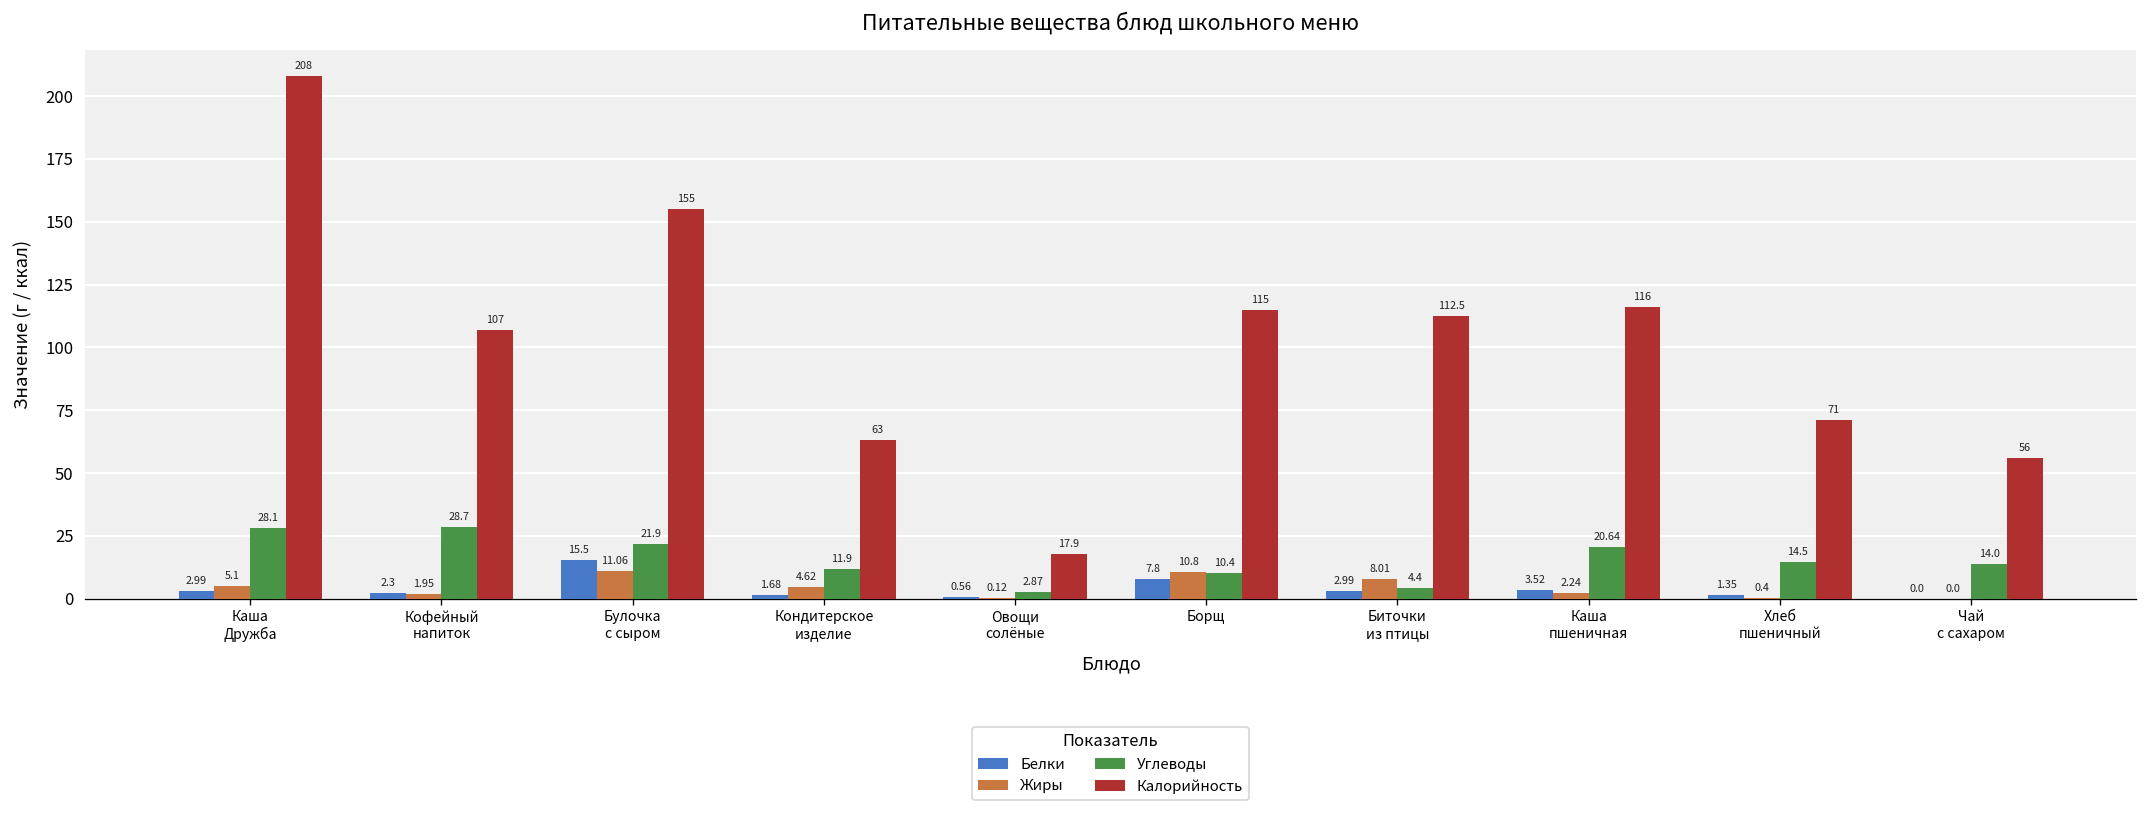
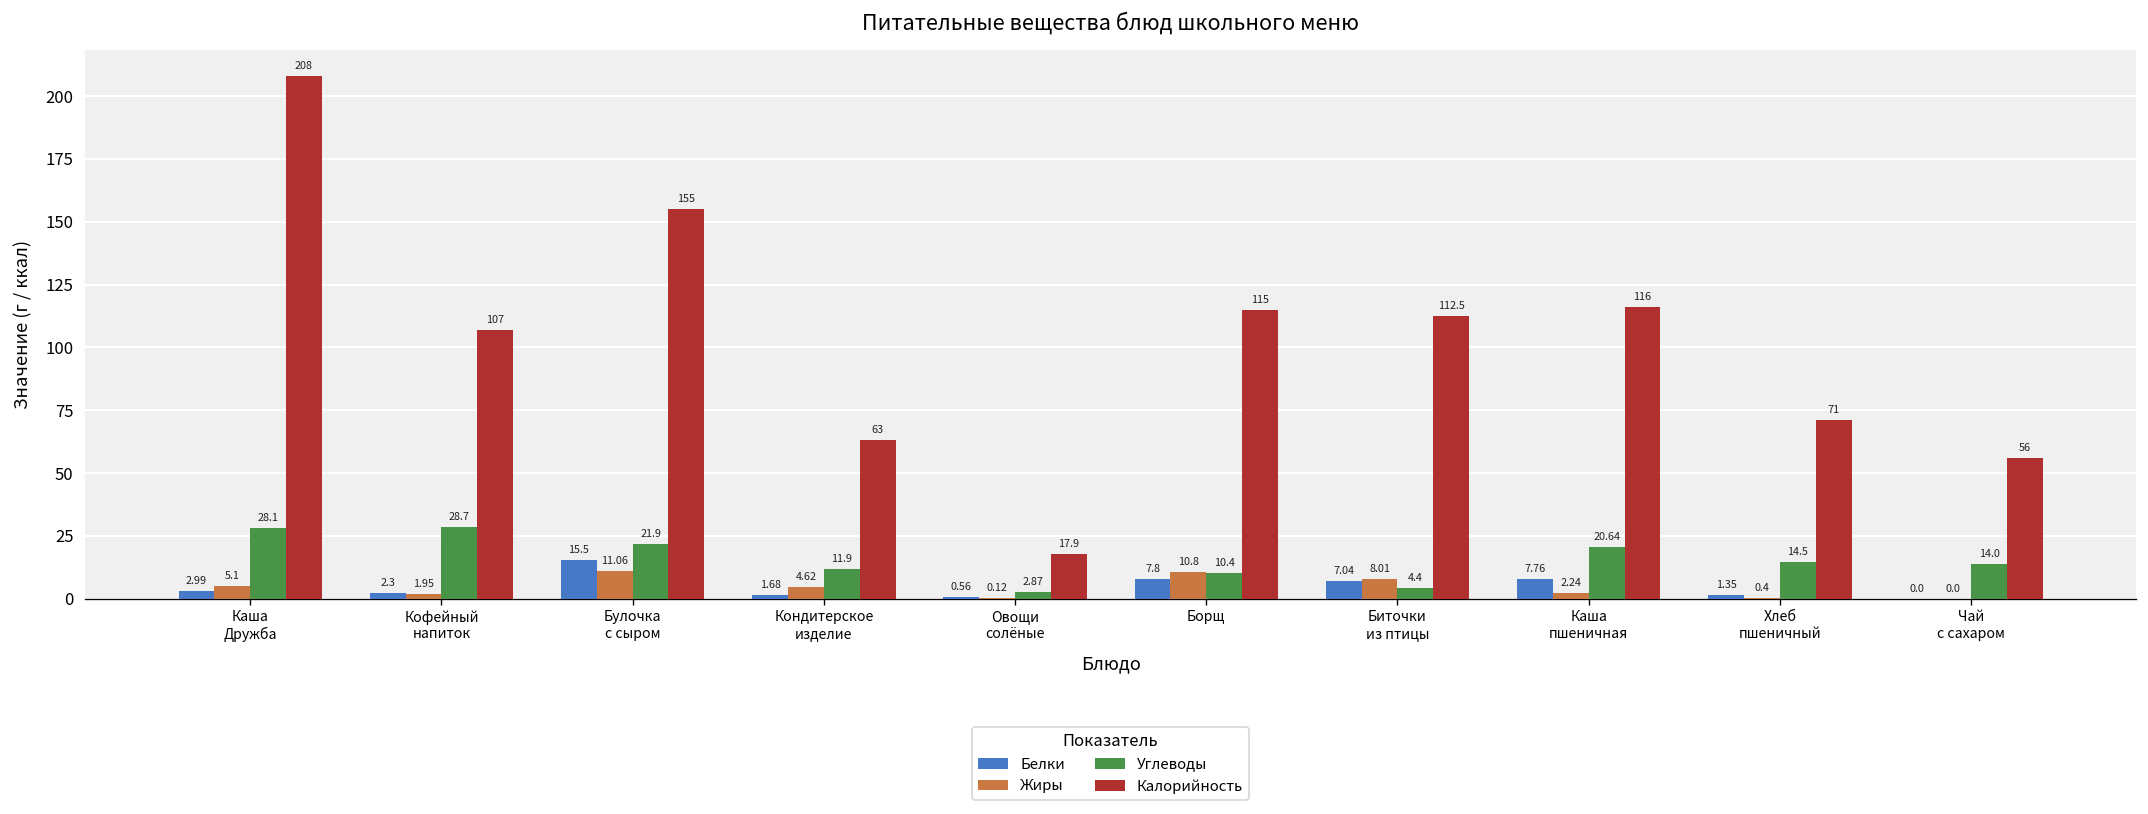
Белки, Биточки из птицы: 2.99 -> 7.04
Белки, Каша пшеничная: 3.52 -> 7.76
